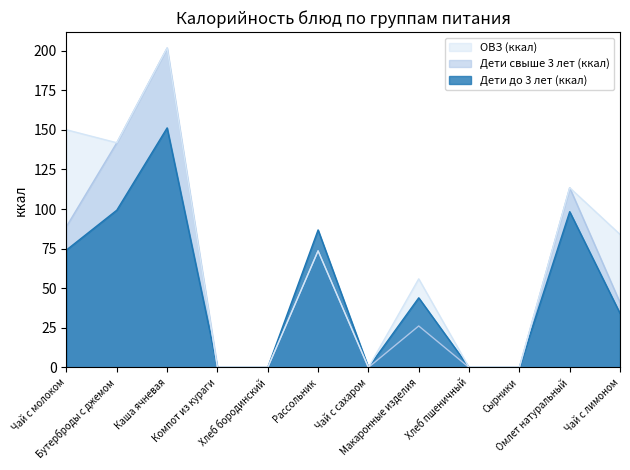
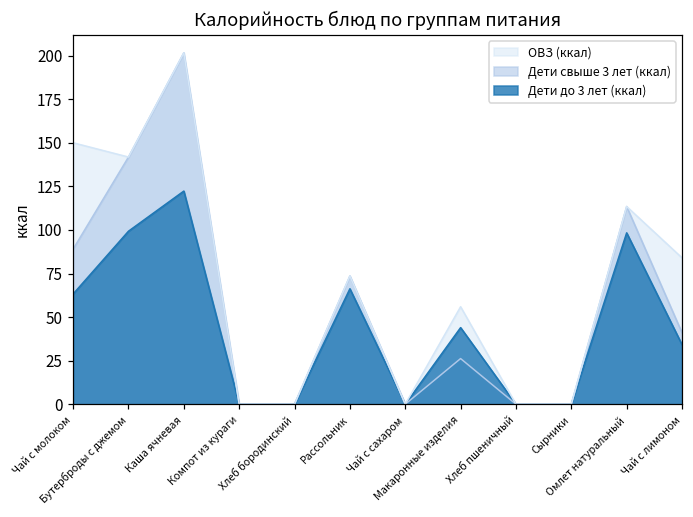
Дети до 3 лет (ккал), Чай с молоком: 74 -> 63
Дети до 3 лет (ккал), Каша ячневая: 151 -> 122
Дети до 3 лет (ккал), Рассольник: 87 -> 66
